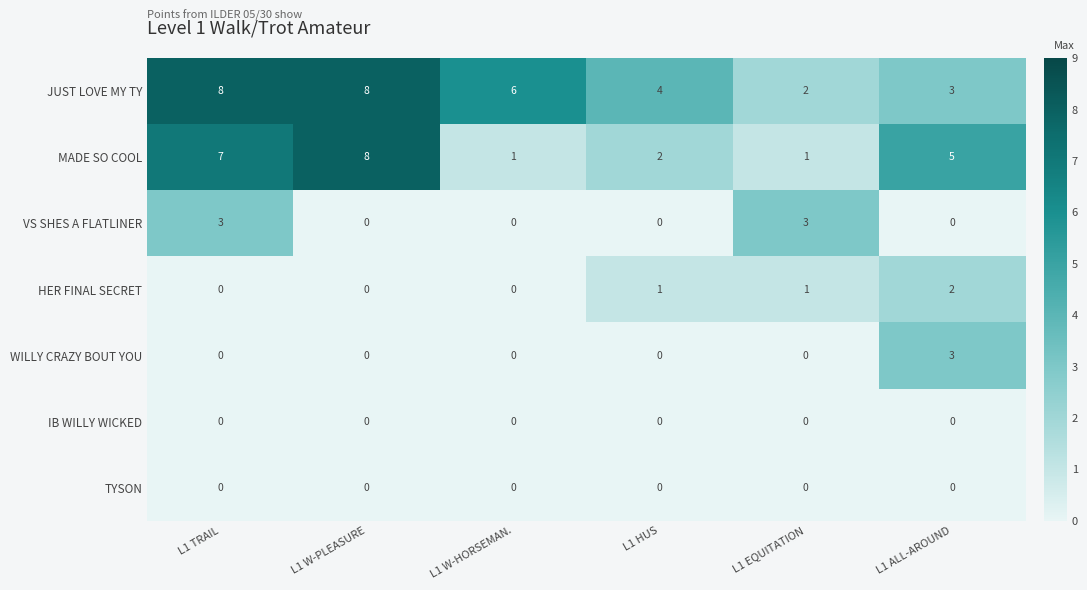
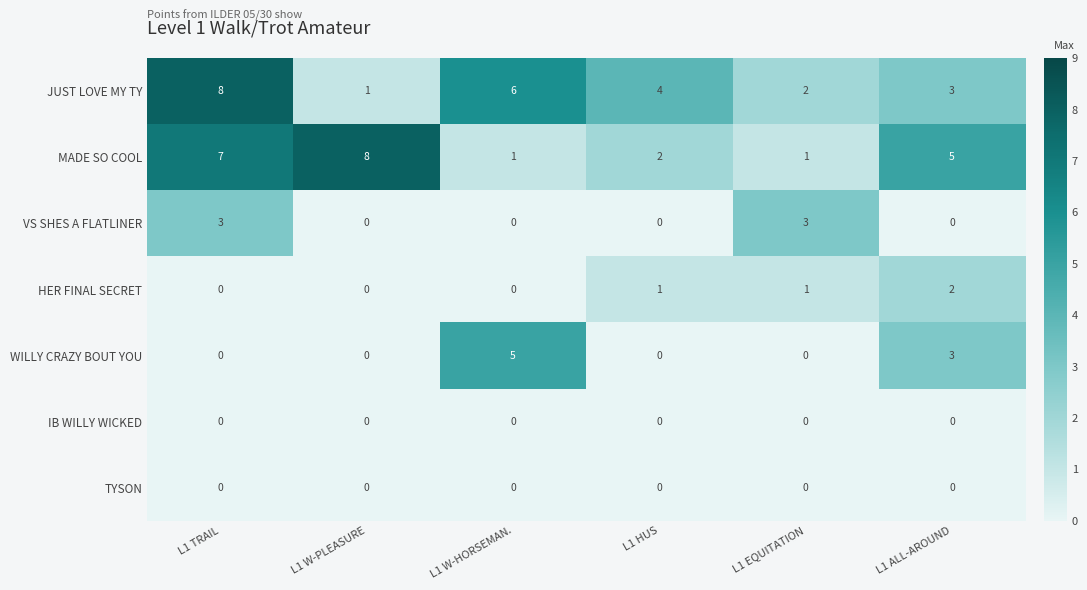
JUST LOVE MY TY, L1 W-PLEASURE: 8 -> 1
WILLY CRAZY BOUT YOU, L1 W-HORSEMAN.: 0 -> 5
